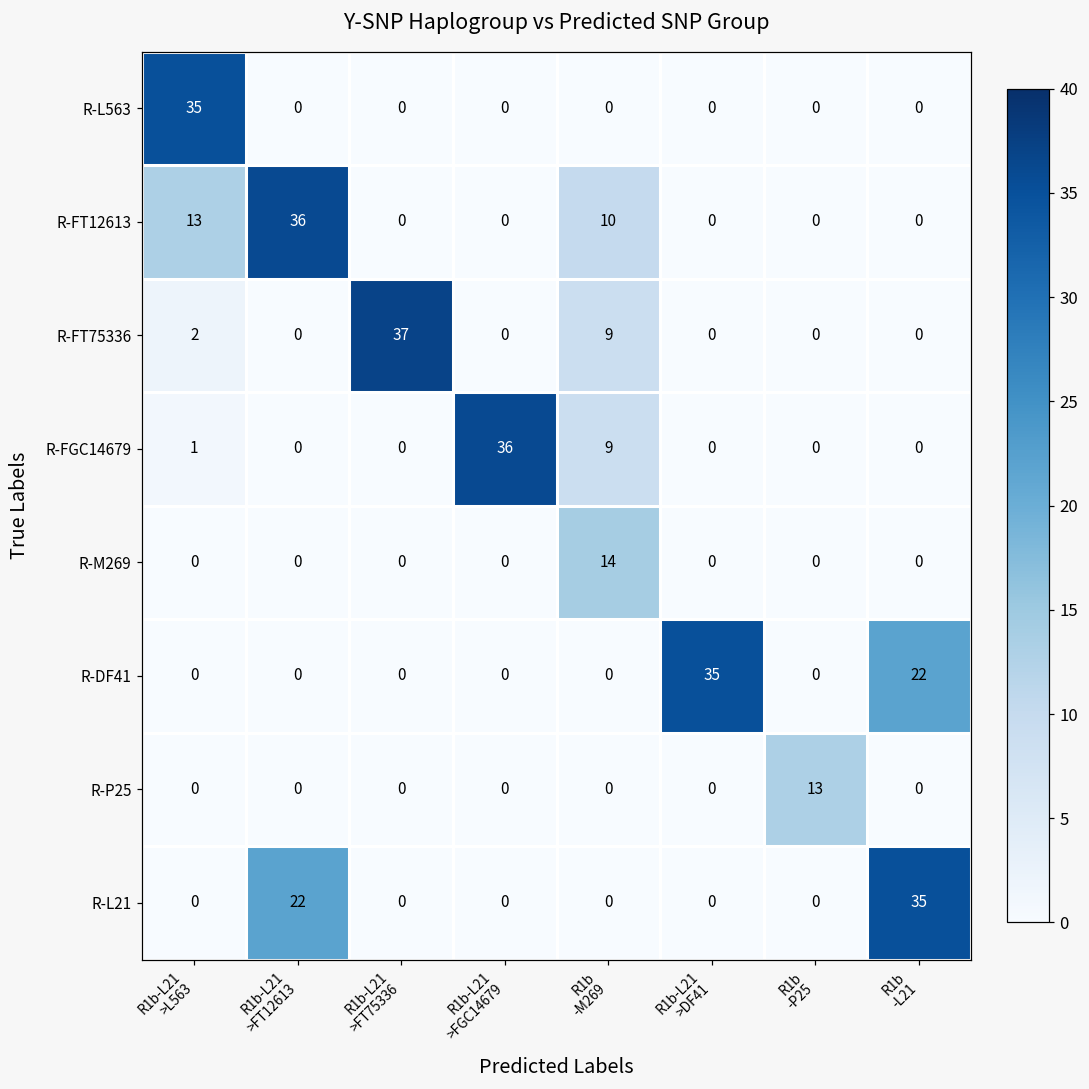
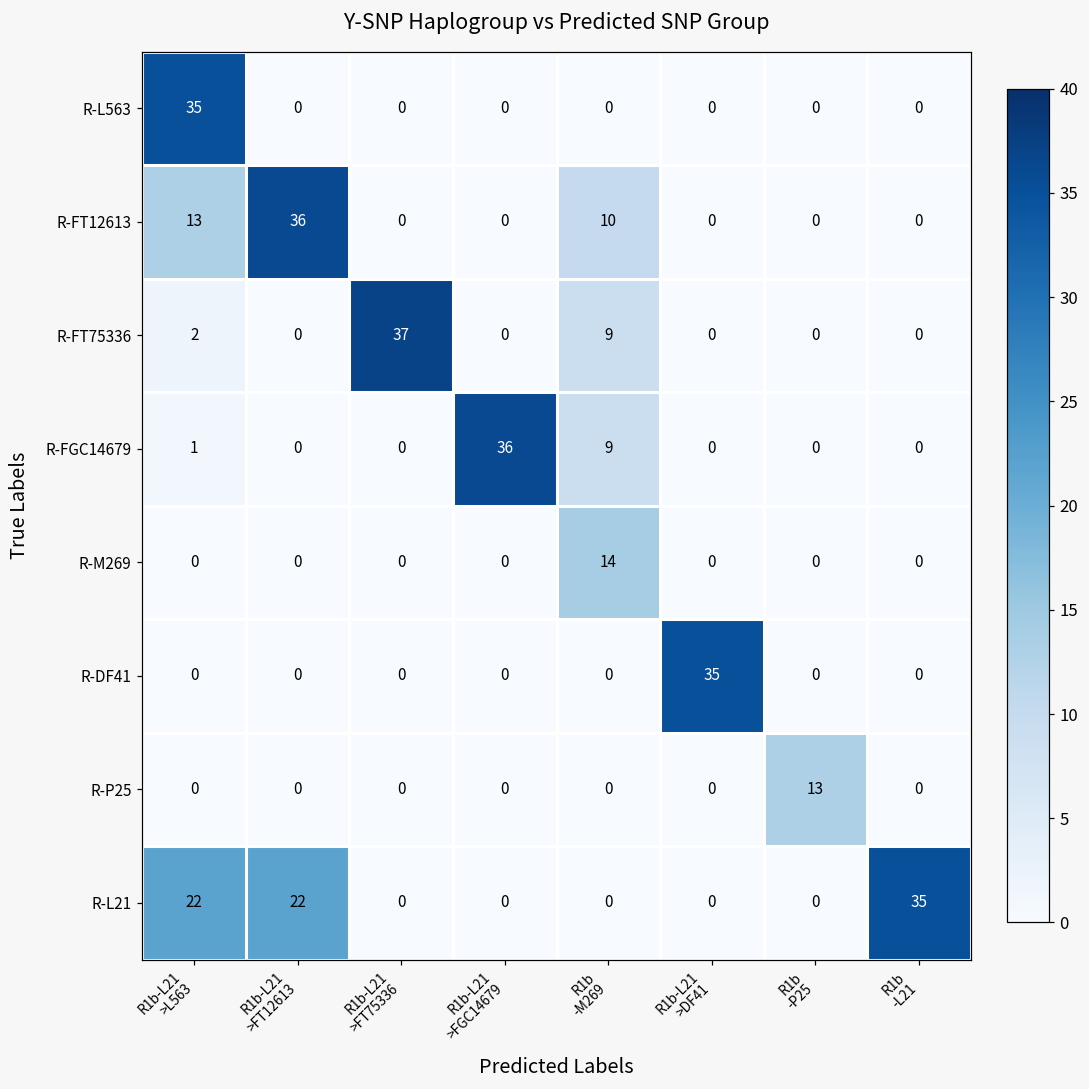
R-DF41, R1b -L21: 22 -> 0
R-L21, R1b-L21 >L563: 0 -> 22
